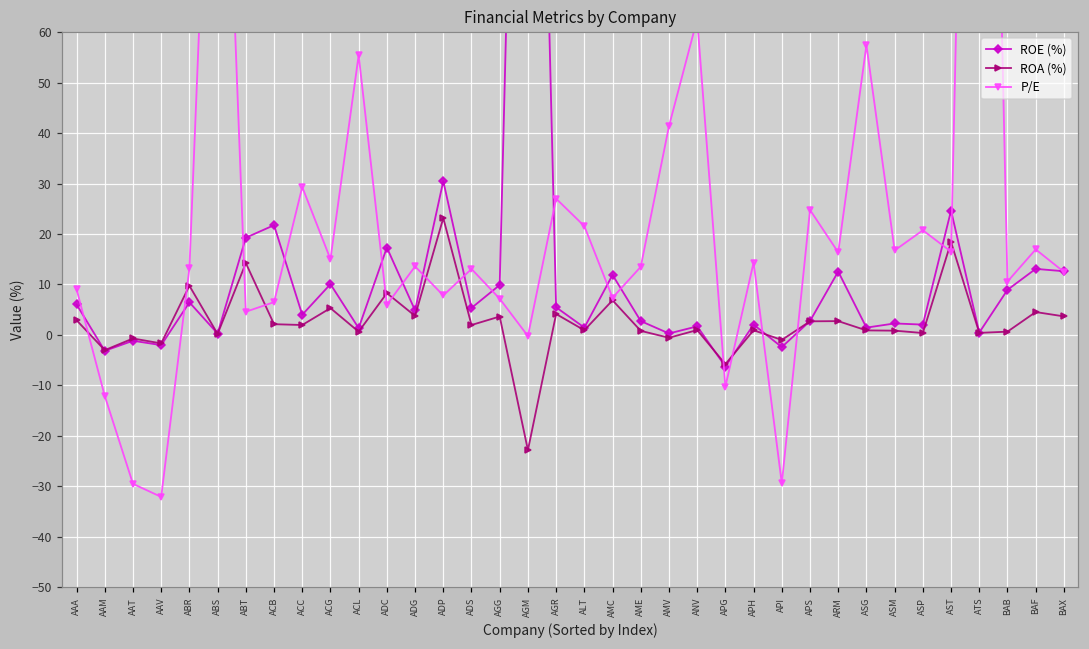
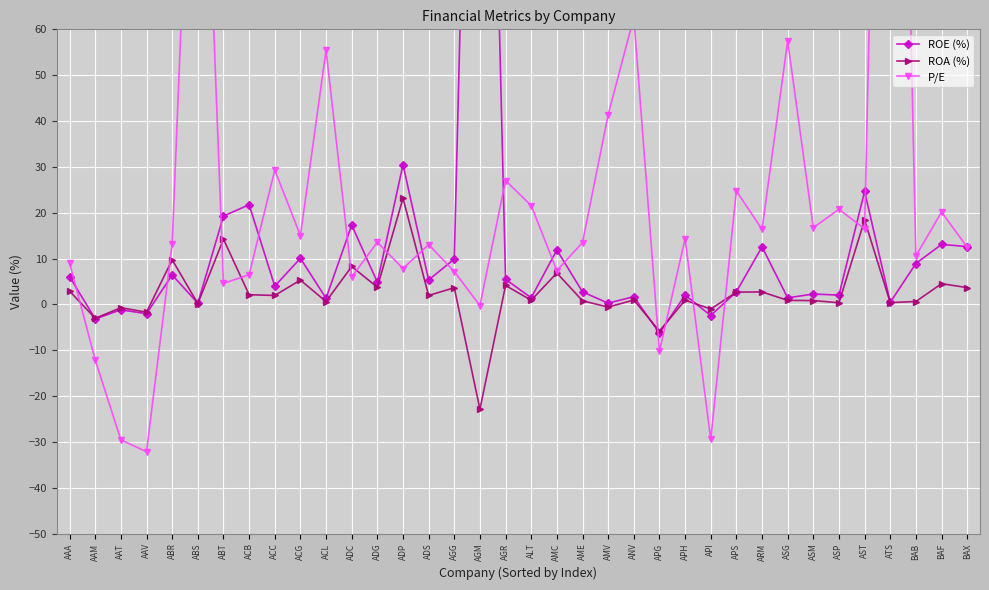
P/E, BAF: 17 -> 20
